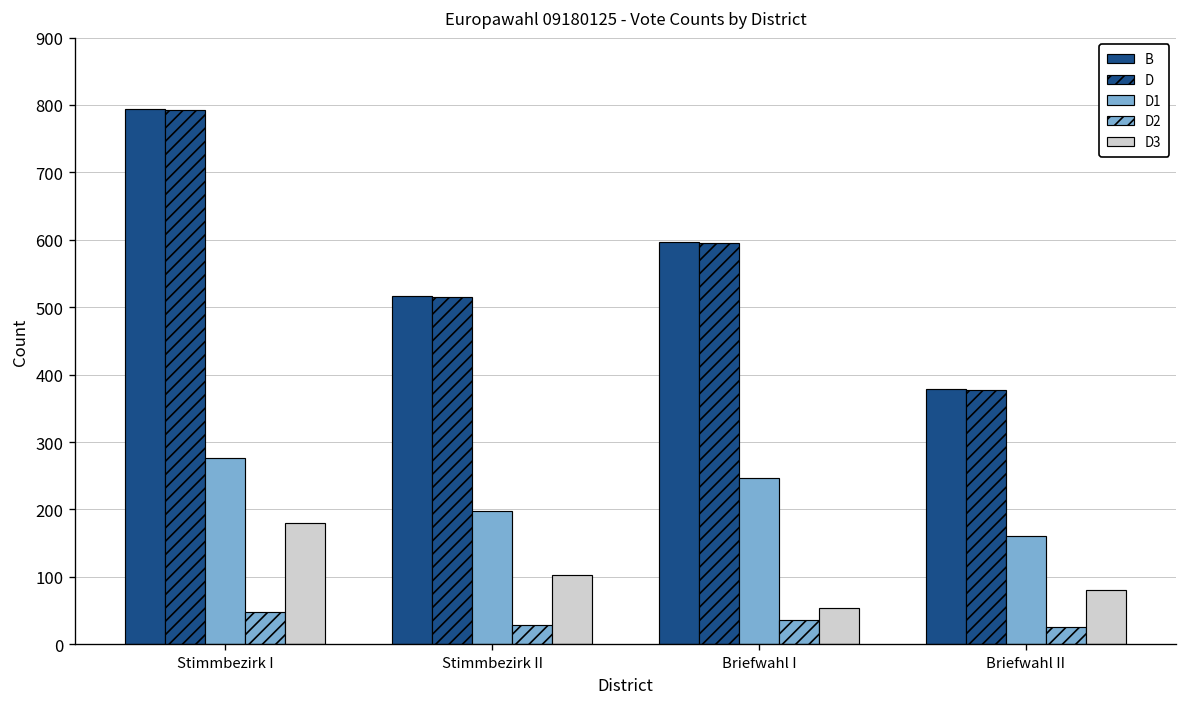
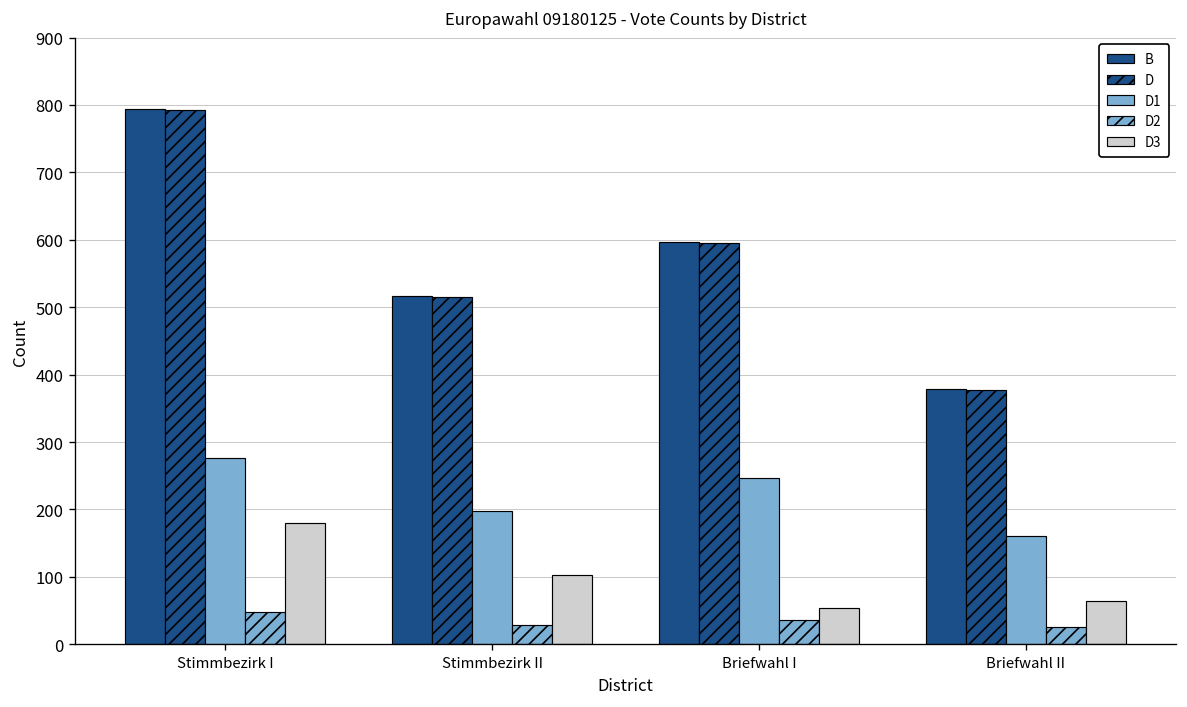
D3, Briefwahl II: 80 -> 60
